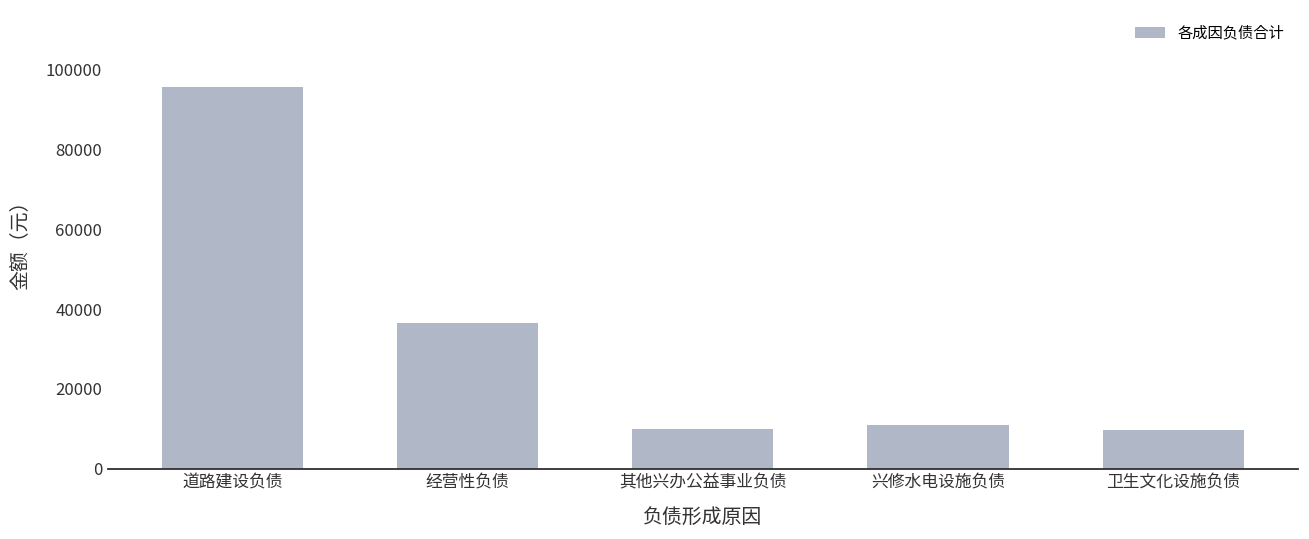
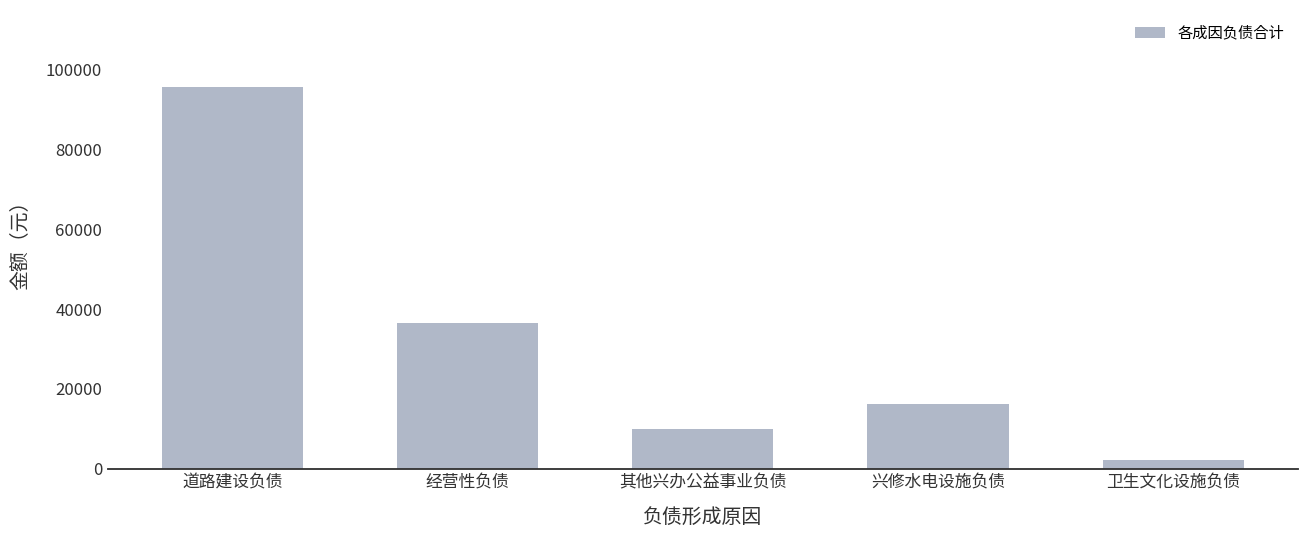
兴修水电设施负债: 11000 -> 16000
卫生文化设施负债: 10000 -> 2000
